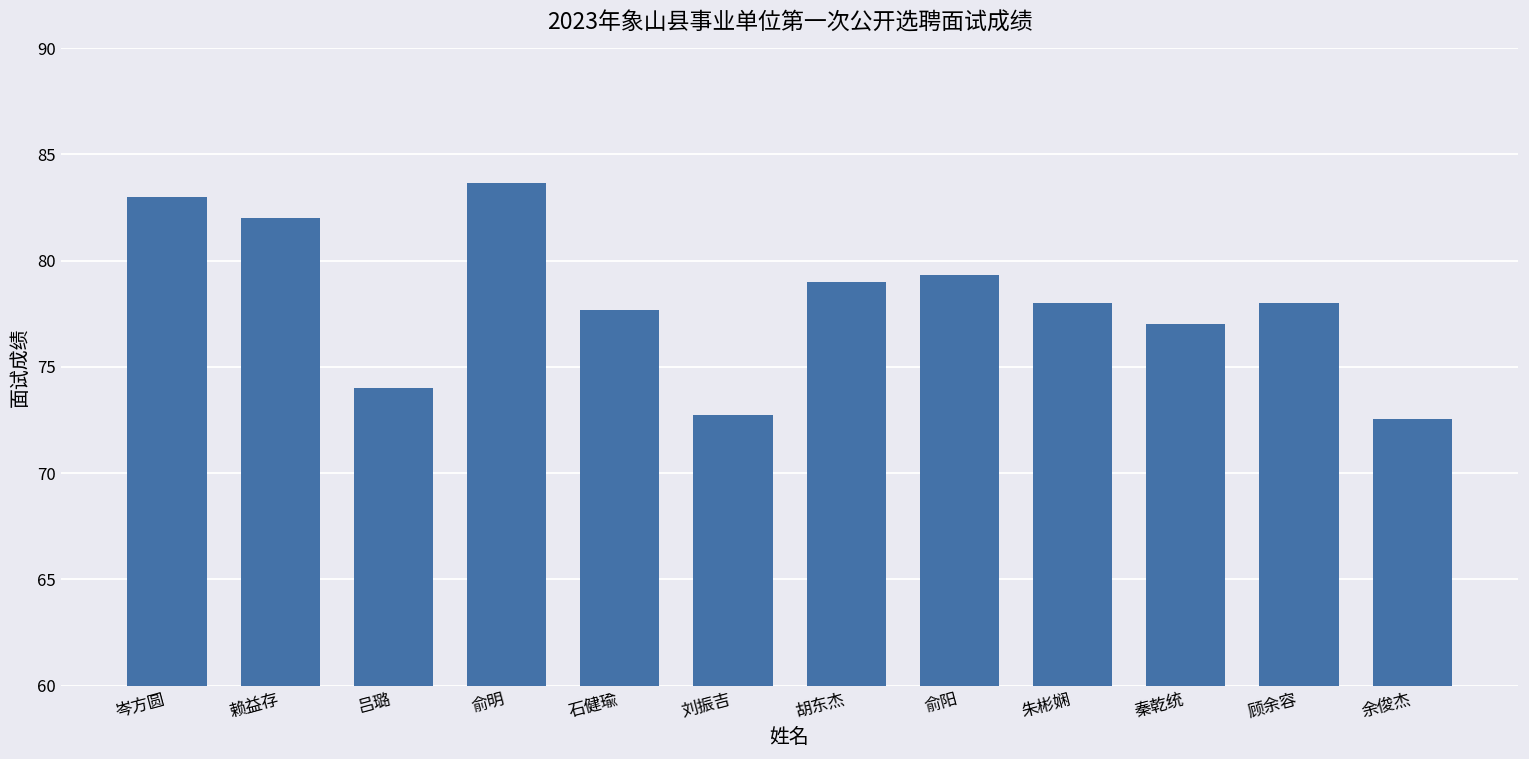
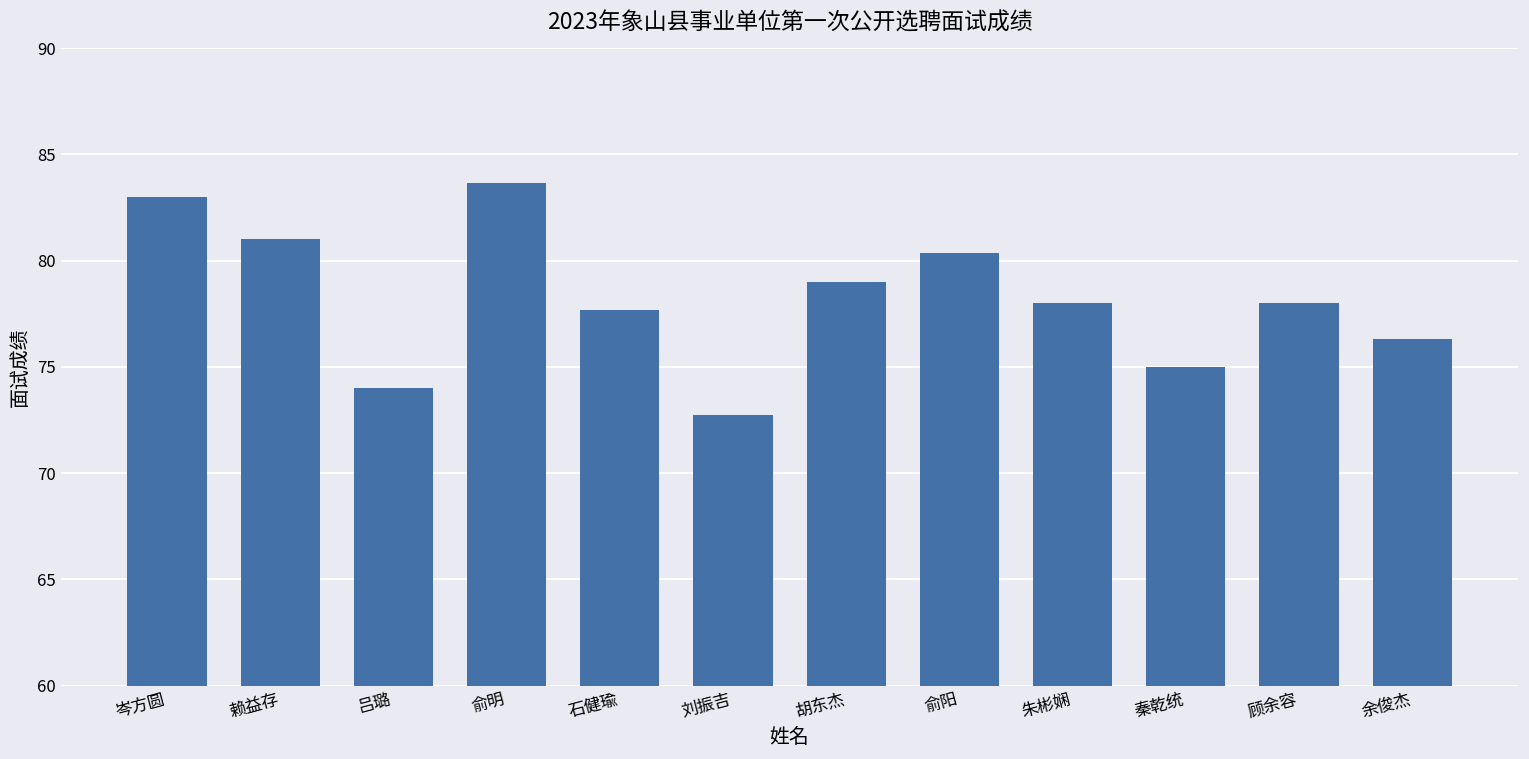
赖益存: 82 -> 81
俞阳: 79.3 -> 80.4
秦乾统: 77 -> 75
余俊杰: 72.6 -> 76.3
